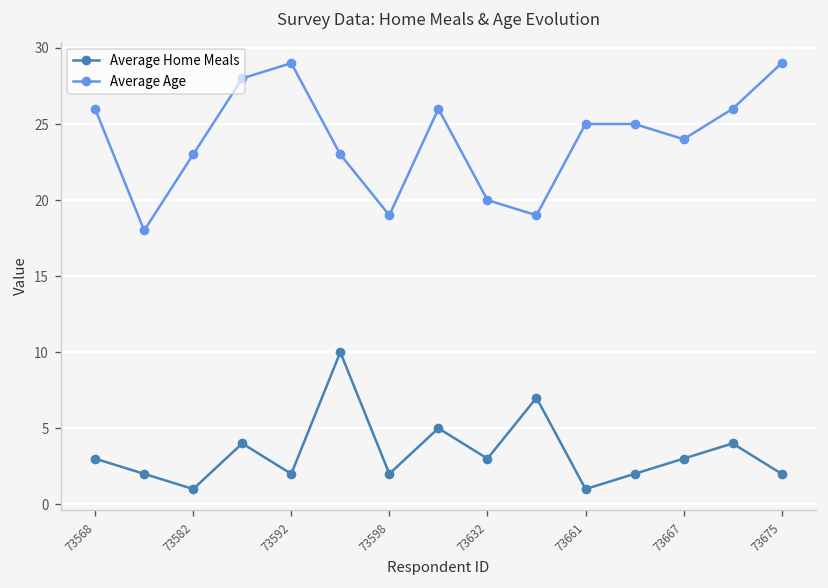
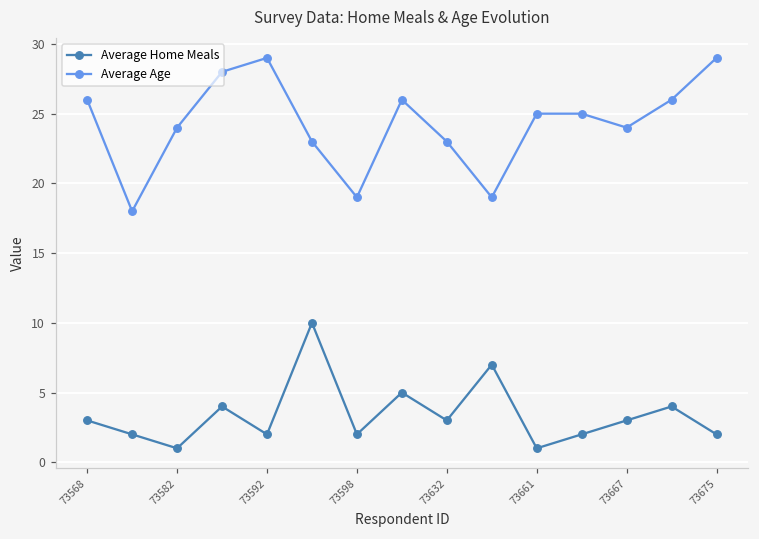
Average Age, 73582: 23 -> 24
Average Age, 73632: 20 -> 23
